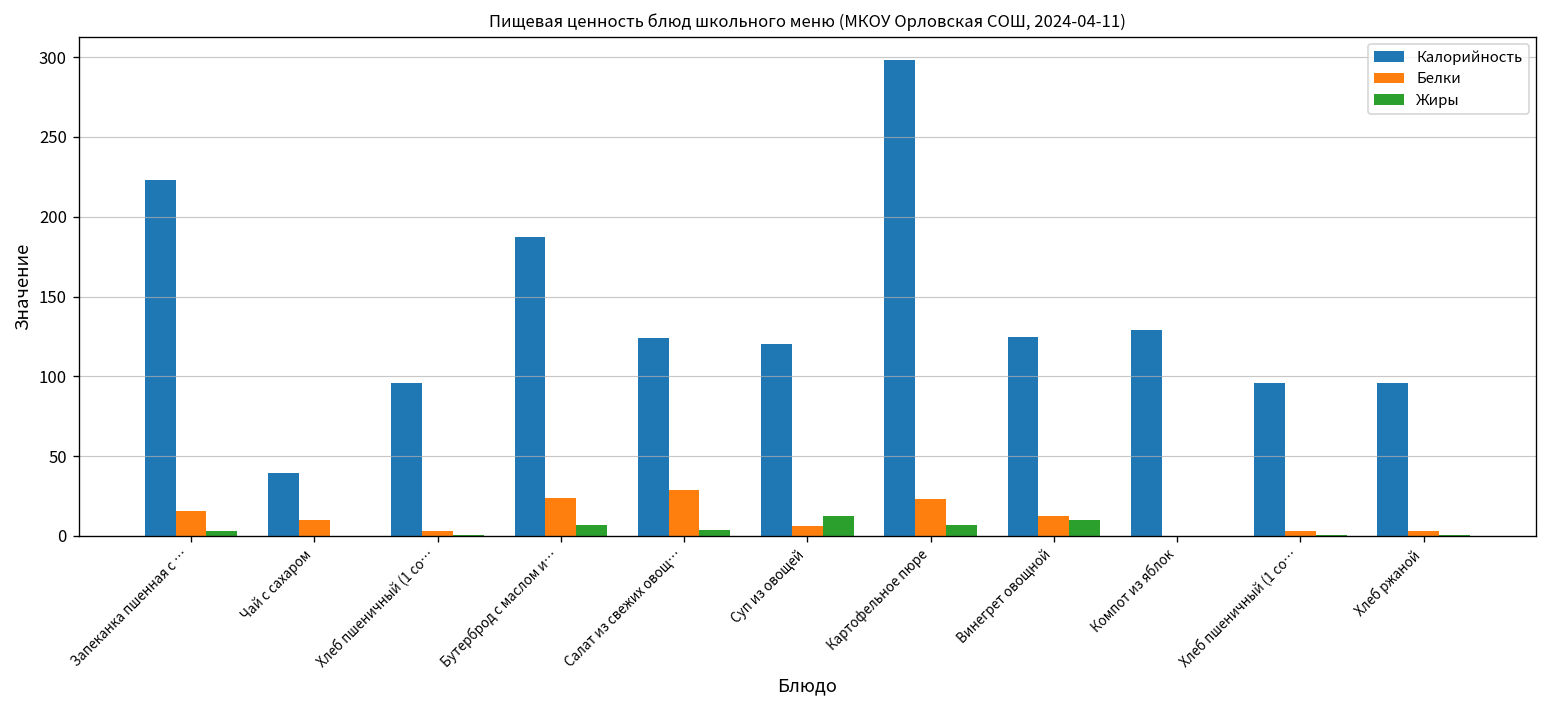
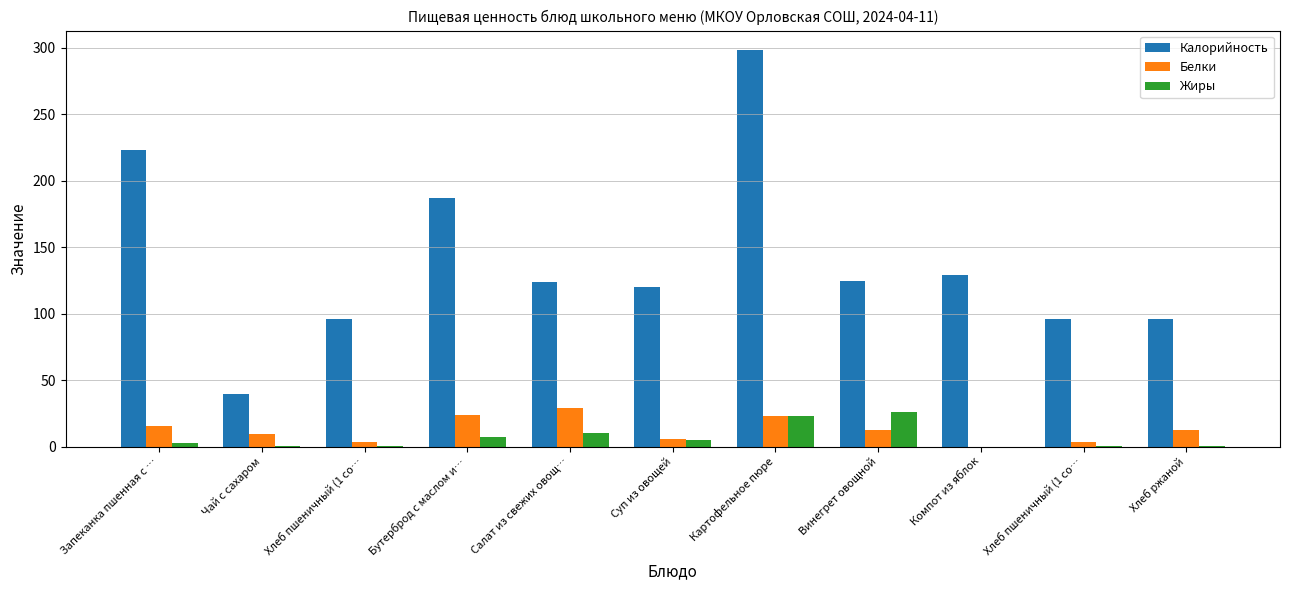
Жиры, Салат из свежих овощ…: 4 -> 10
Жиры, Суп из овощей: 12 -> 5
Жиры, Картофельное пюре: 7 -> 23
Жиры, Винегрет овощной: 10 -> 26
Белки, Хлеб ржаной: 3 -> 12
